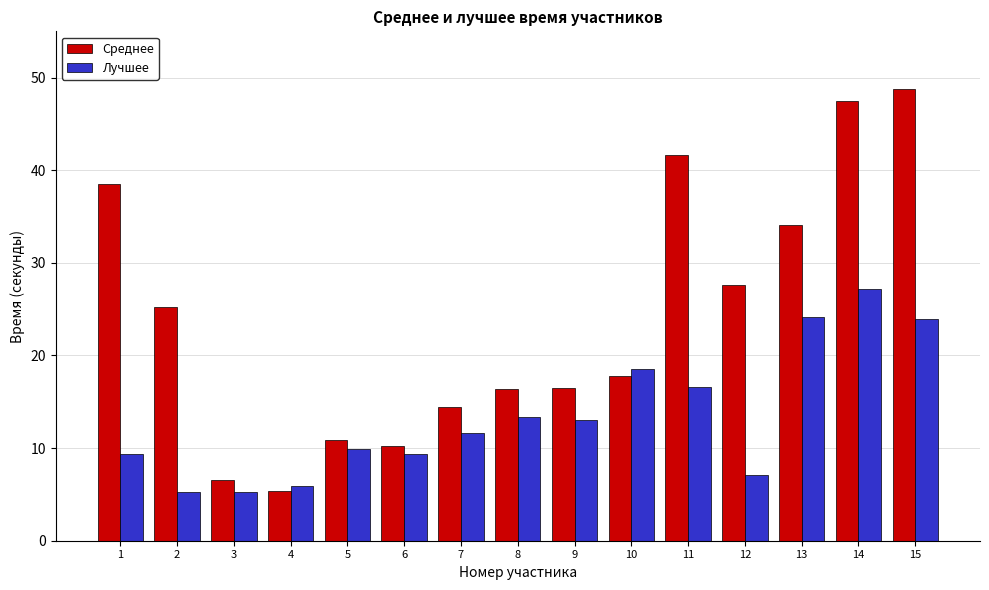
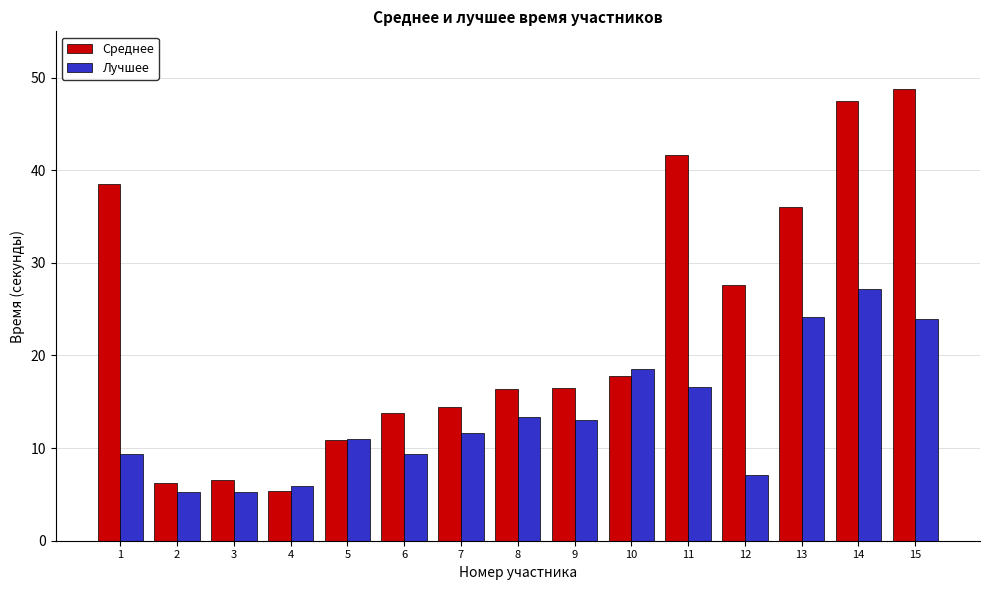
Среднее, 2: 25 -> 6
Лучшее, 5: 10 -> 11
Среднее, 6: 10 -> 14
Среднее, 13: 34 -> 36
